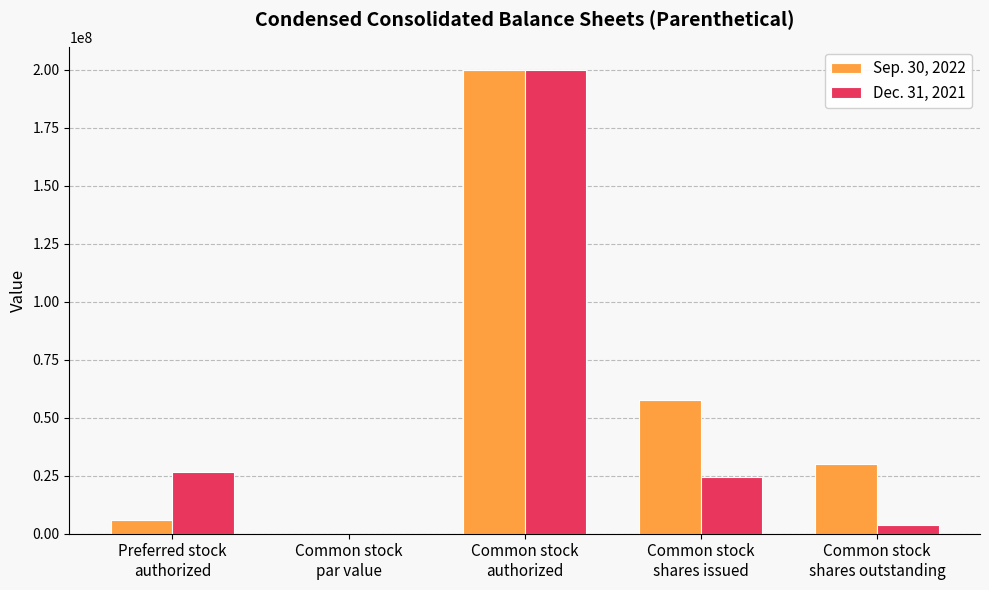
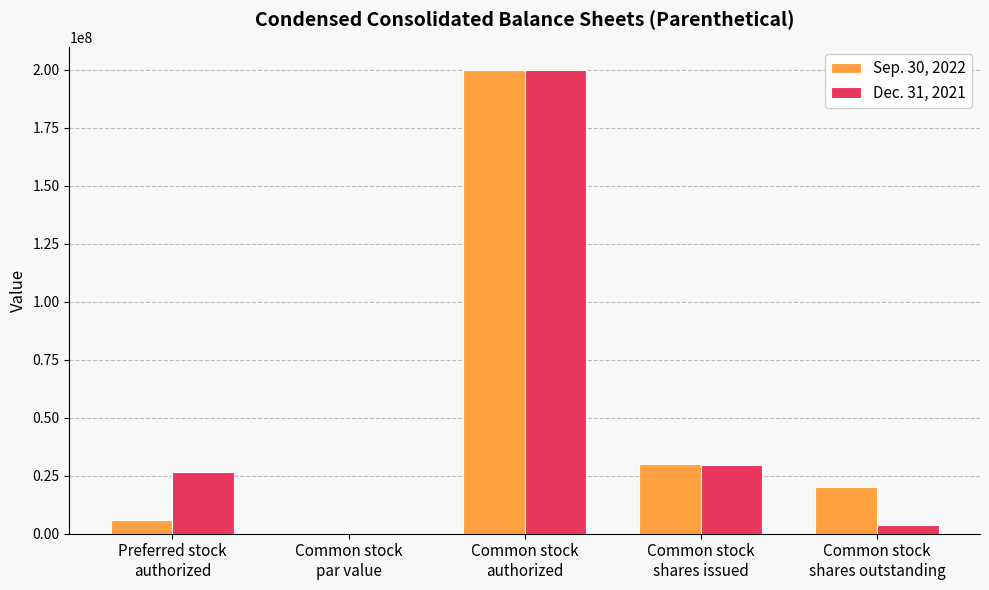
Sep. 30, 2022, Common stock shares issued: 58000000 -> 30000000
Dec. 31, 2021, Common stock shares issued: 25000000 -> 30000000
Sep. 30, 2022, Common stock shares outstanding: 30000000 -> 20000000
